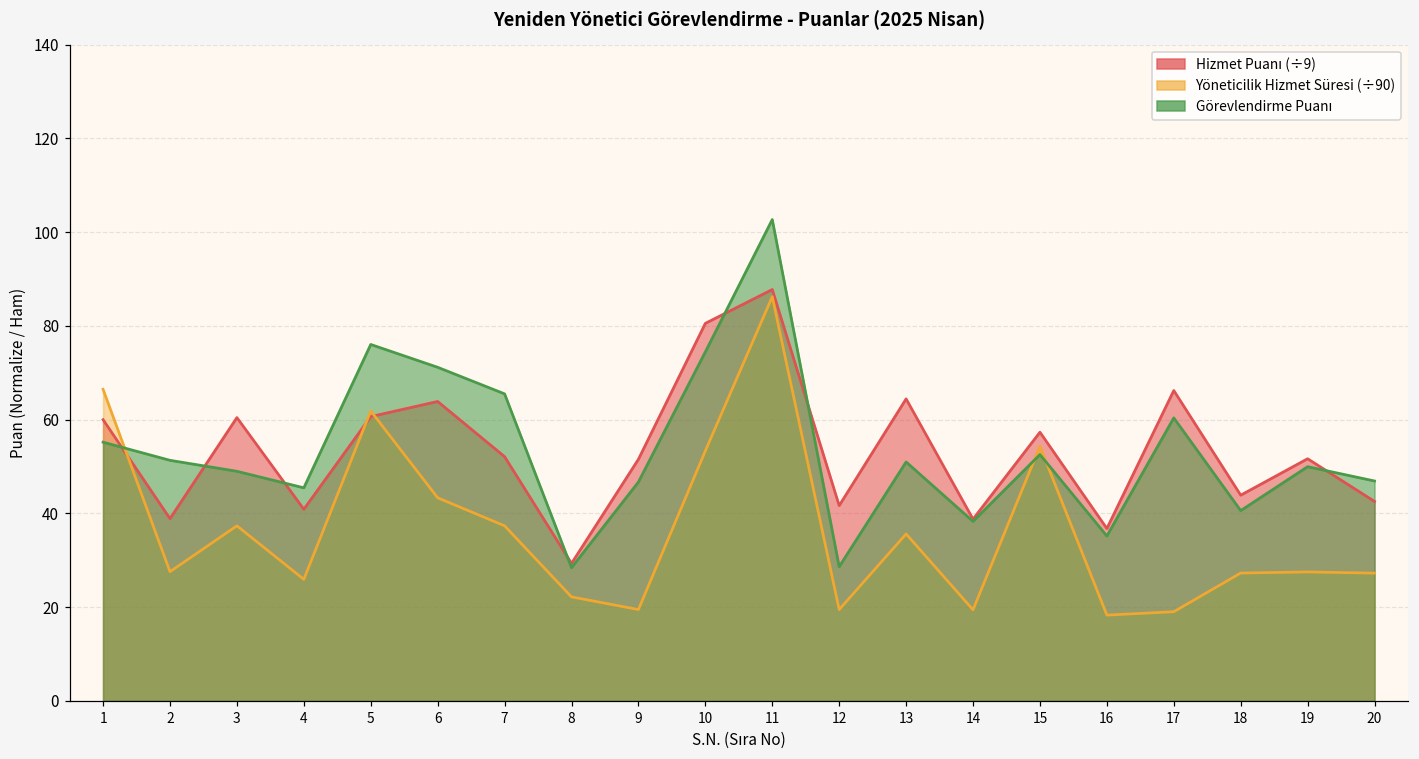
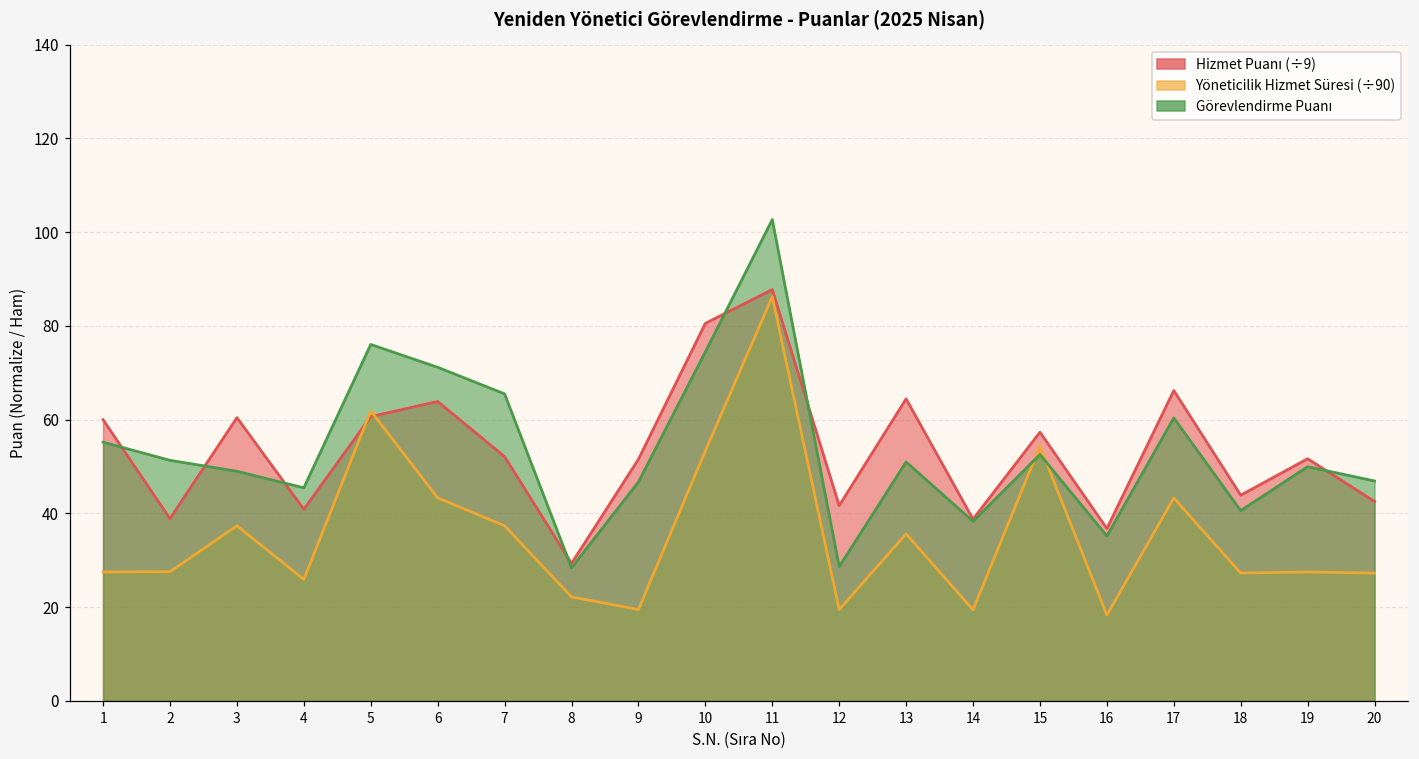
Yöneticilik Hizmet Süresi (÷90), 1: 66 -> 28
Yöneticilik Hizmet Süresi (÷90), 17: 19 -> 43
